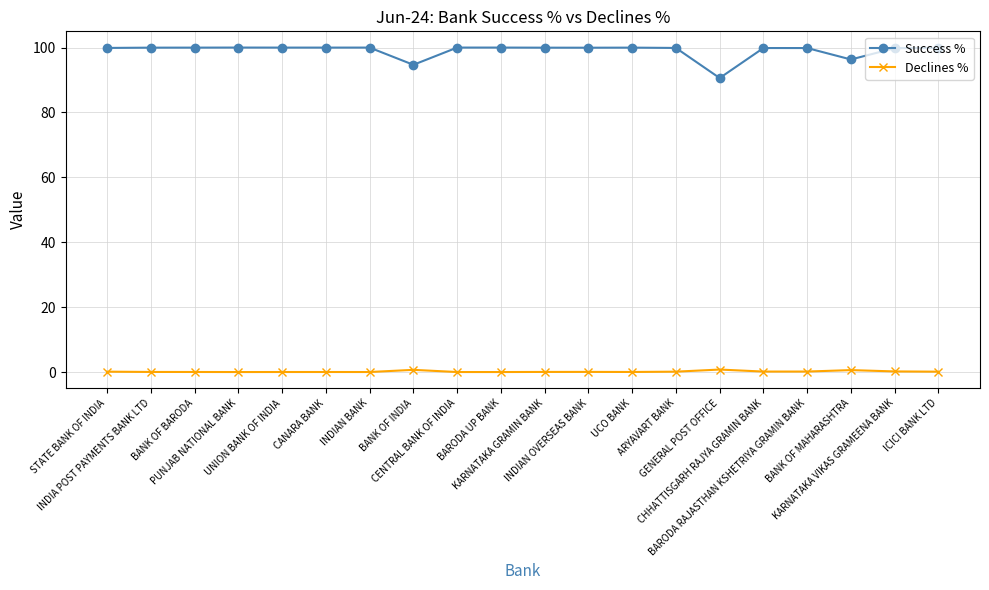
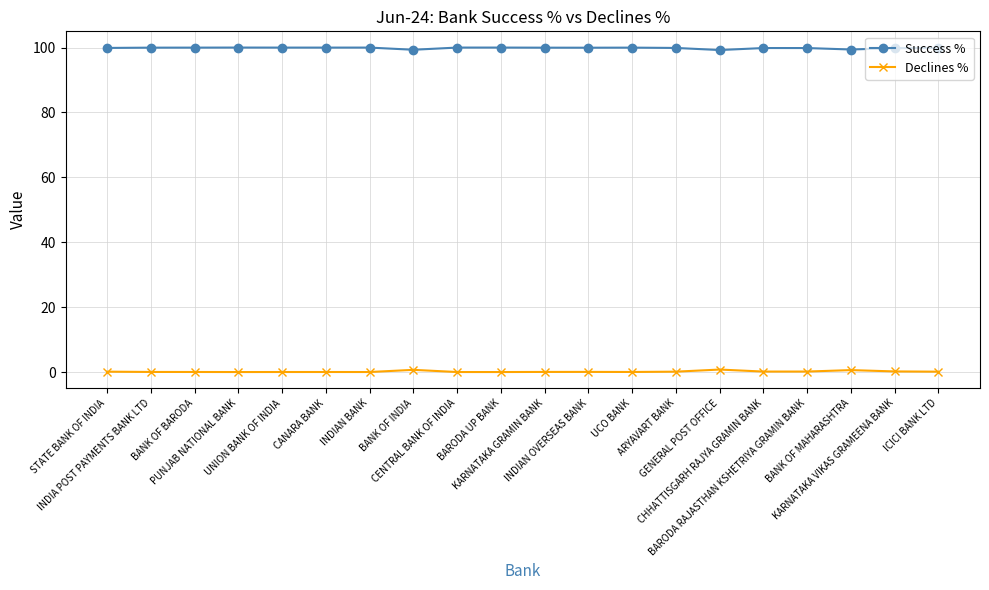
Success %, BANK OF INDIA: 95 -> 99
Success %, GENERAL POST OFFICE: 91 -> 99
Success %, BANK OF MAHARASHTRA: 96 -> 99
